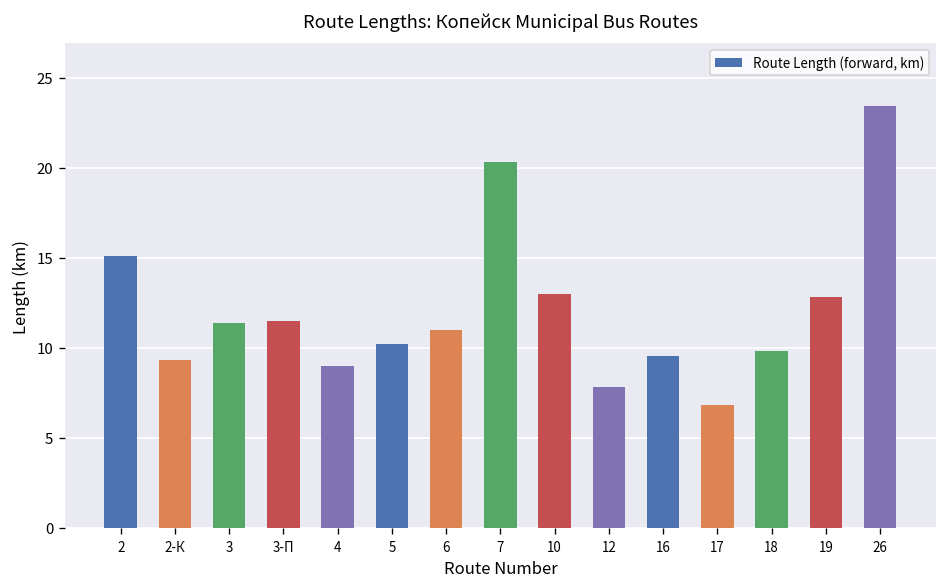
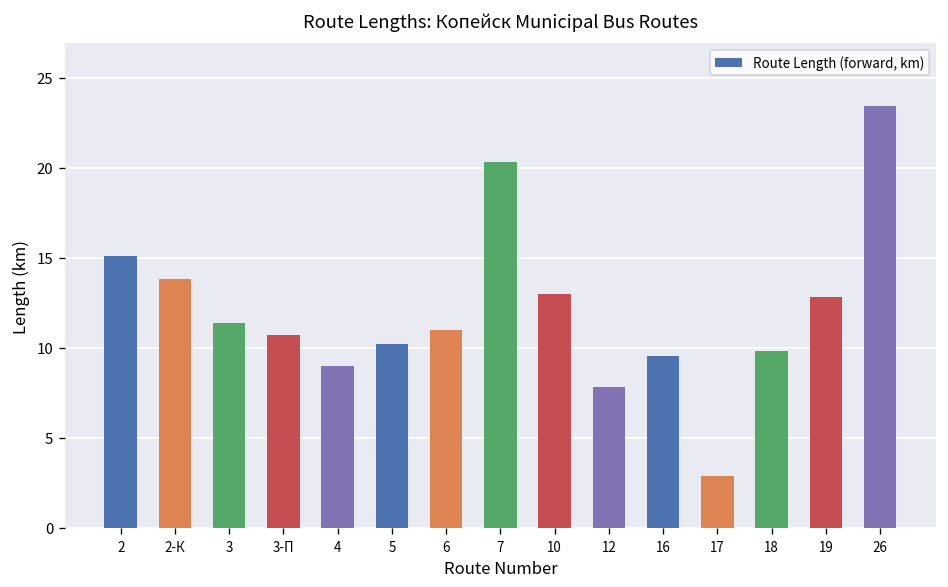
2-К: 9.3 -> 13.8
3-П: 11.5 -> 10.7
17: 6.9 -> 2.9
